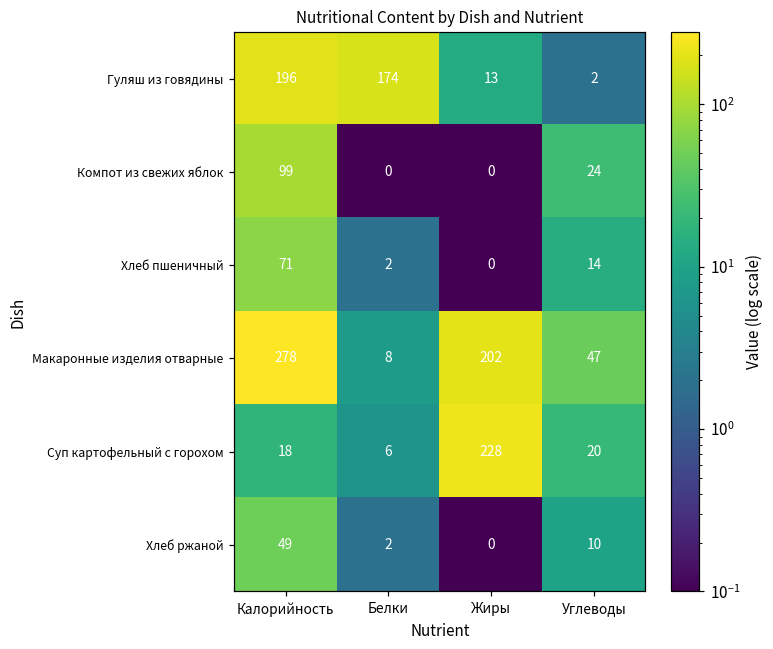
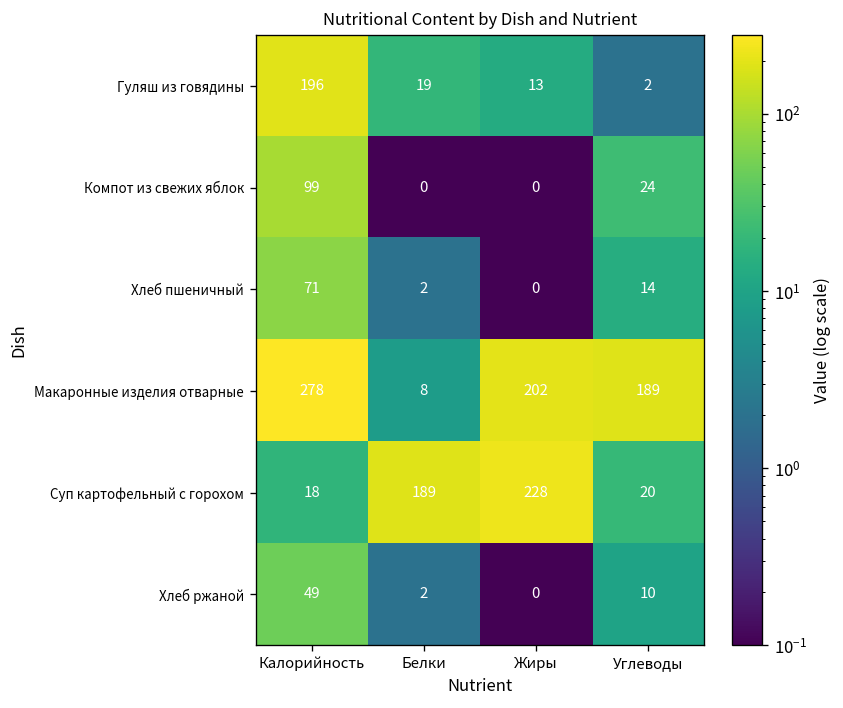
Гуляш из говядины, Белки: 174 -> 19
Макаронные изделия отварные, Углеводы: 47 -> 189
Суп картофельный с горохом, Белки: 6 -> 189
